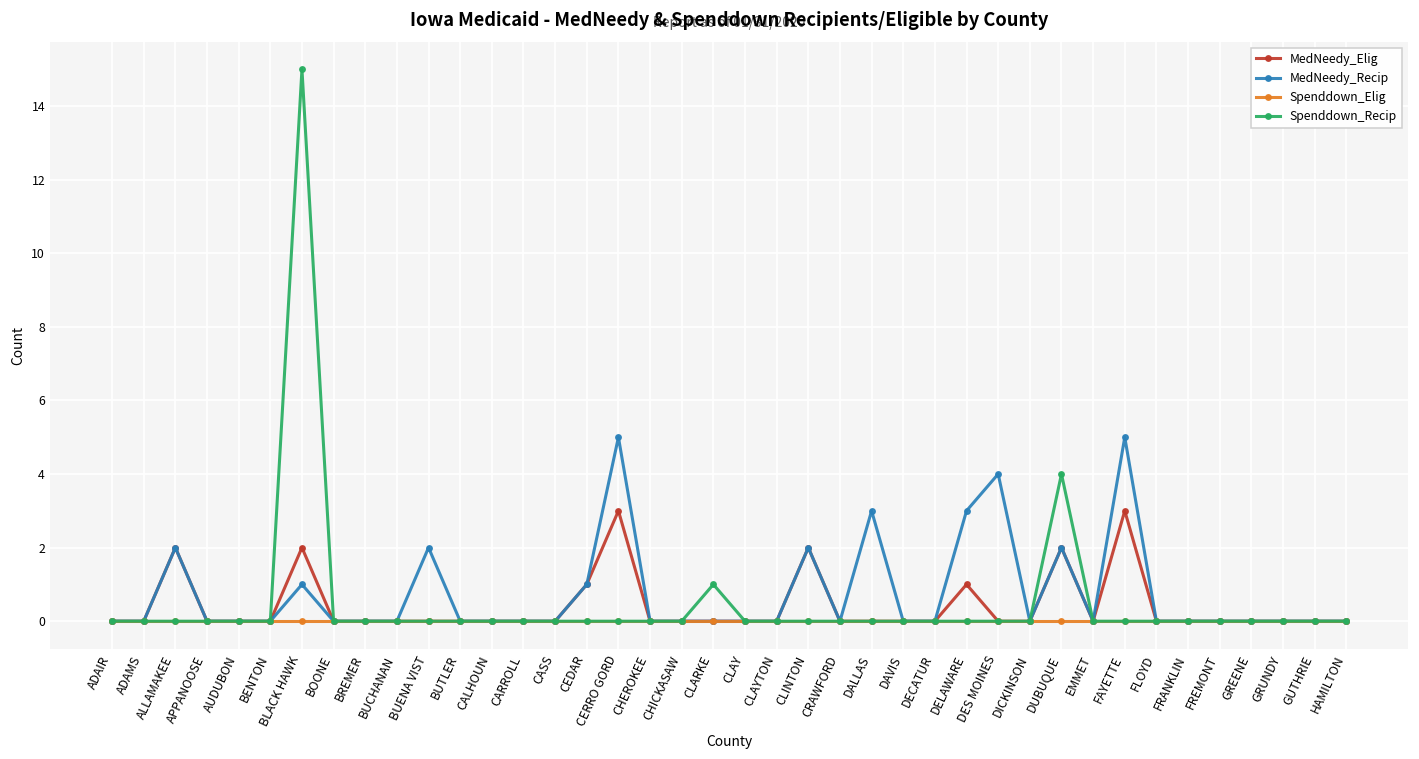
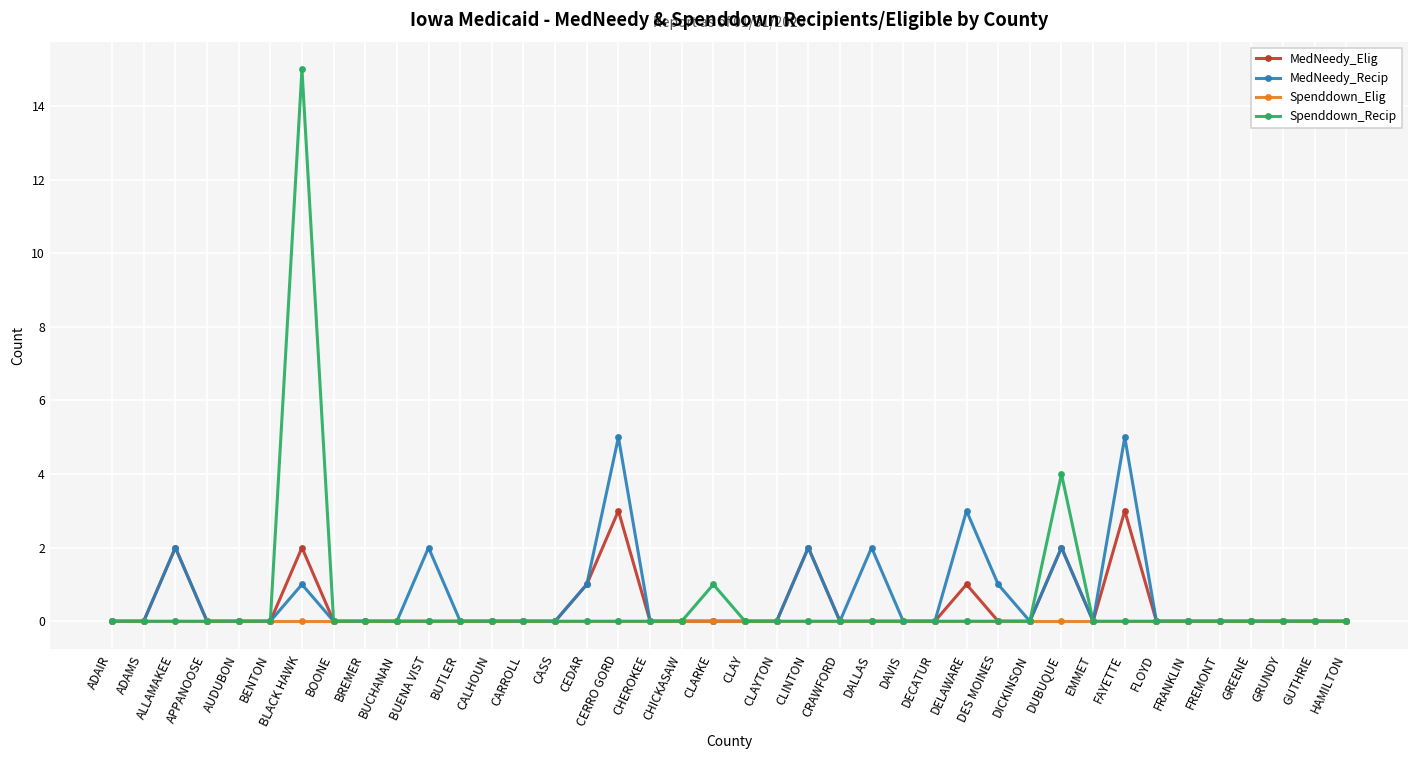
MedNeedy_Recip, DALLAS: 3 -> 2
MedNeedy_Recip, DES MOINES: 4 -> 1
